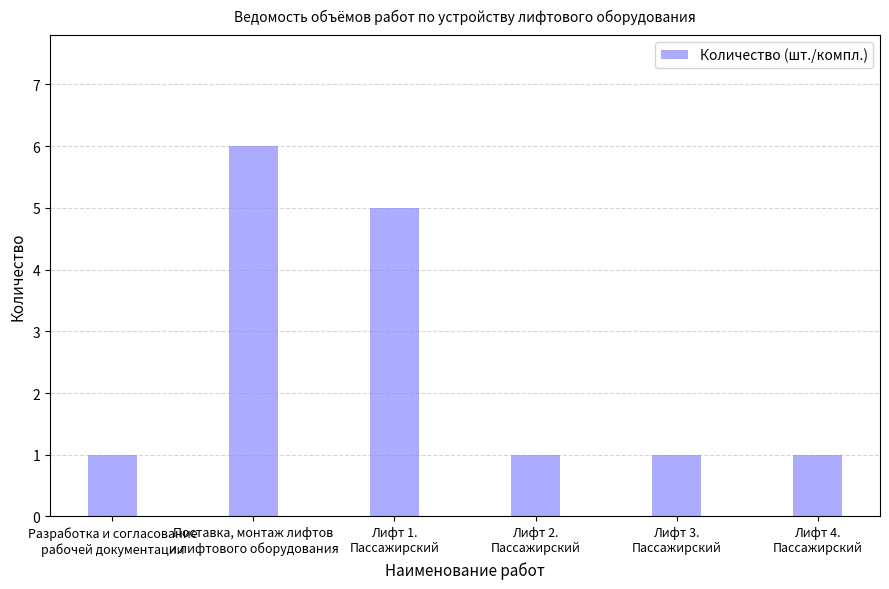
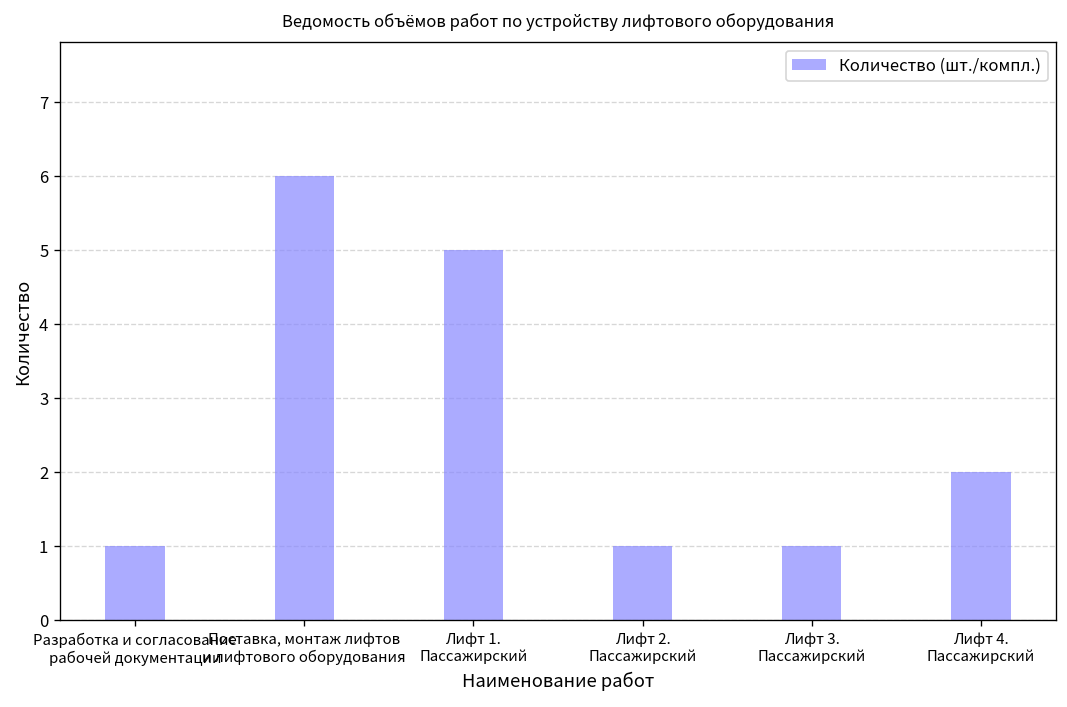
Лифт 4. Пассажирский: 1 -> 2
